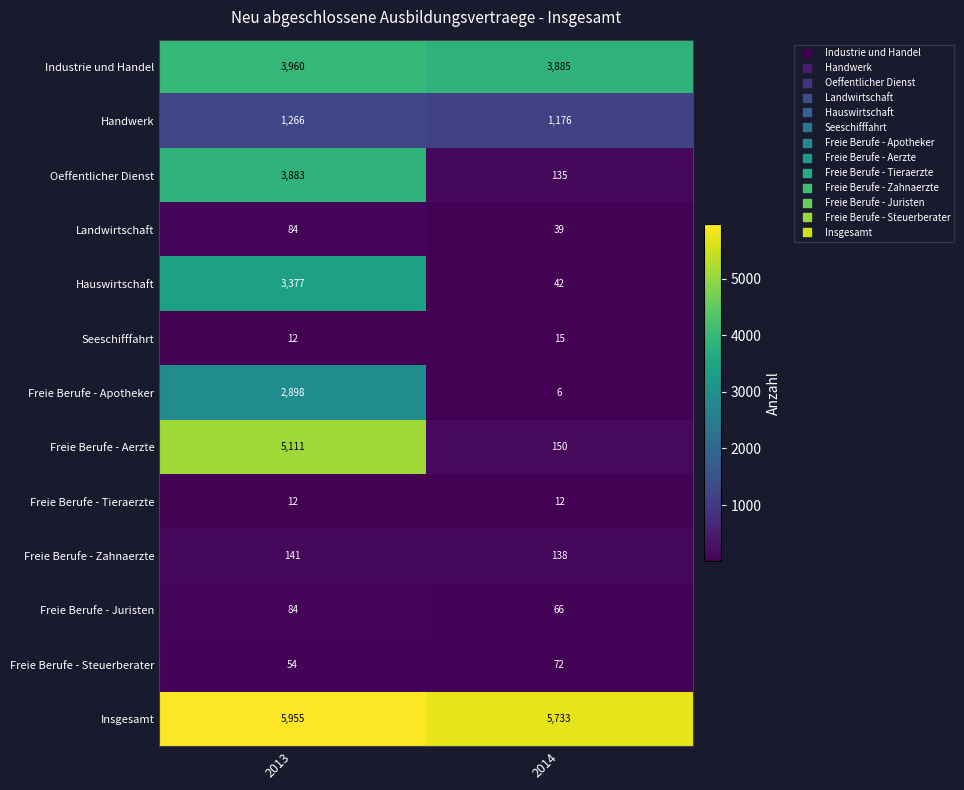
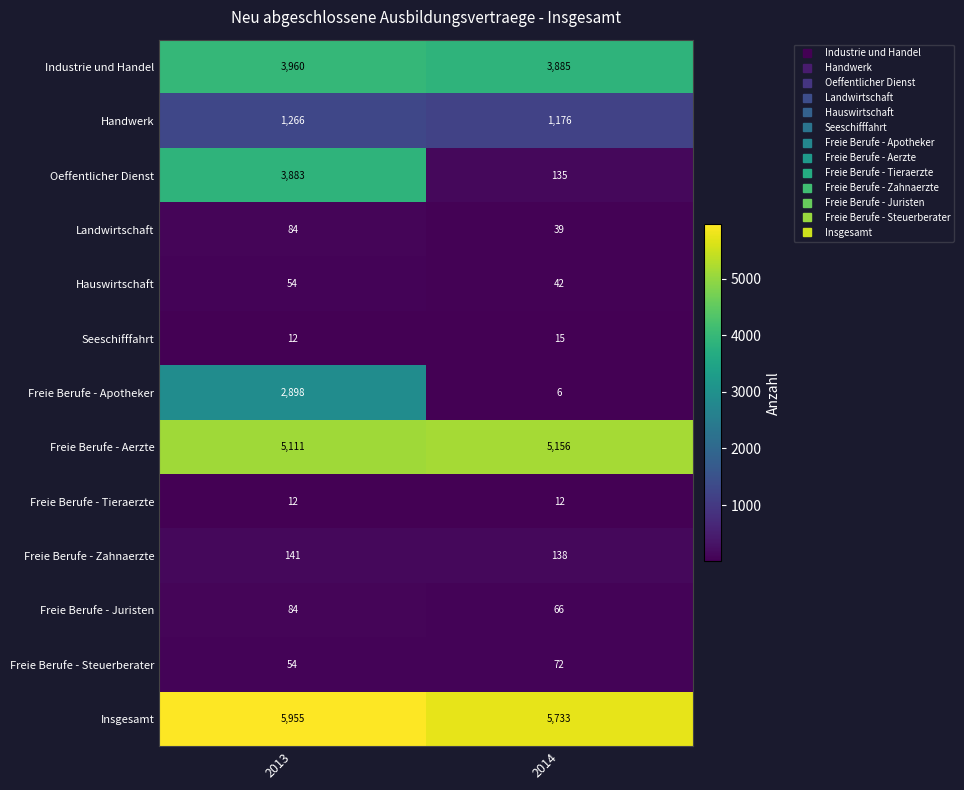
Hauswirtschaft, 2013: 3,377 -> 54
Freie Berufe - Aerzte, 2014: 150 -> 5,156
